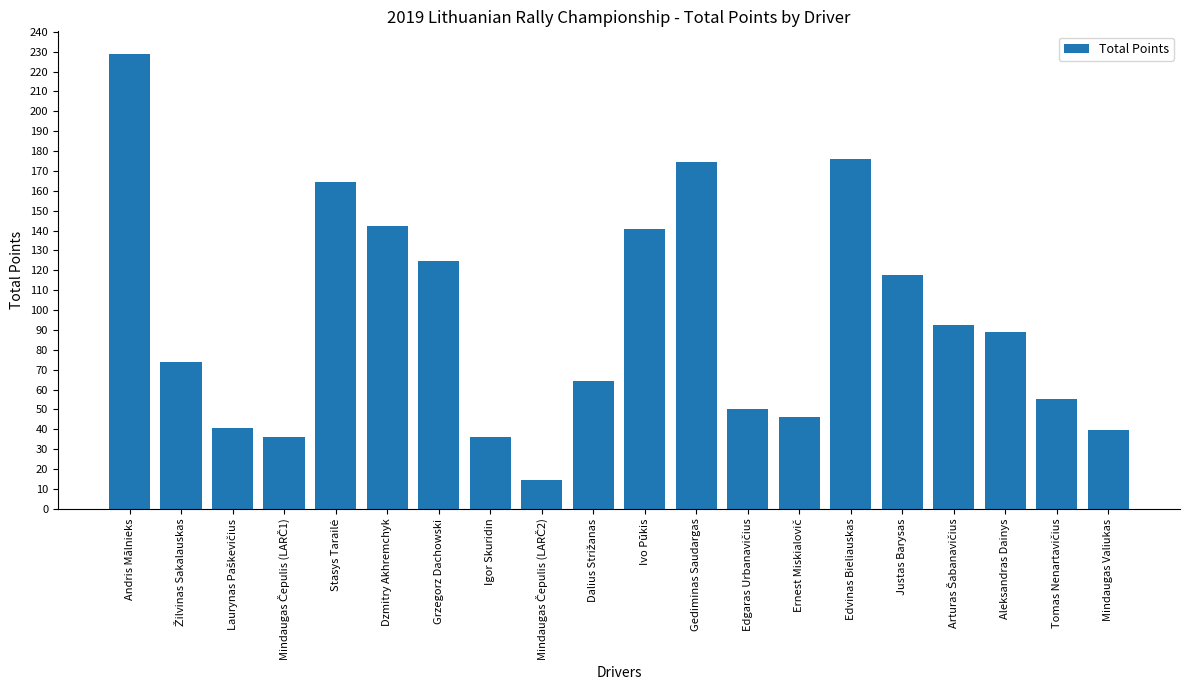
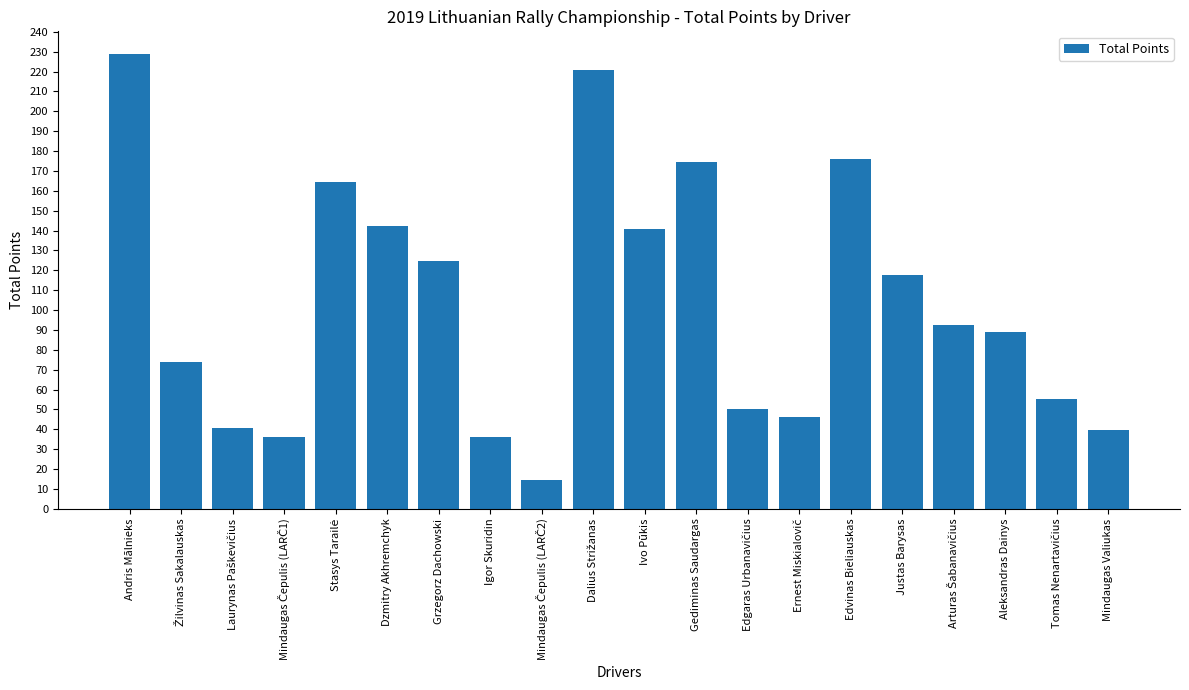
Dalius Strižanas: 65 -> 221
